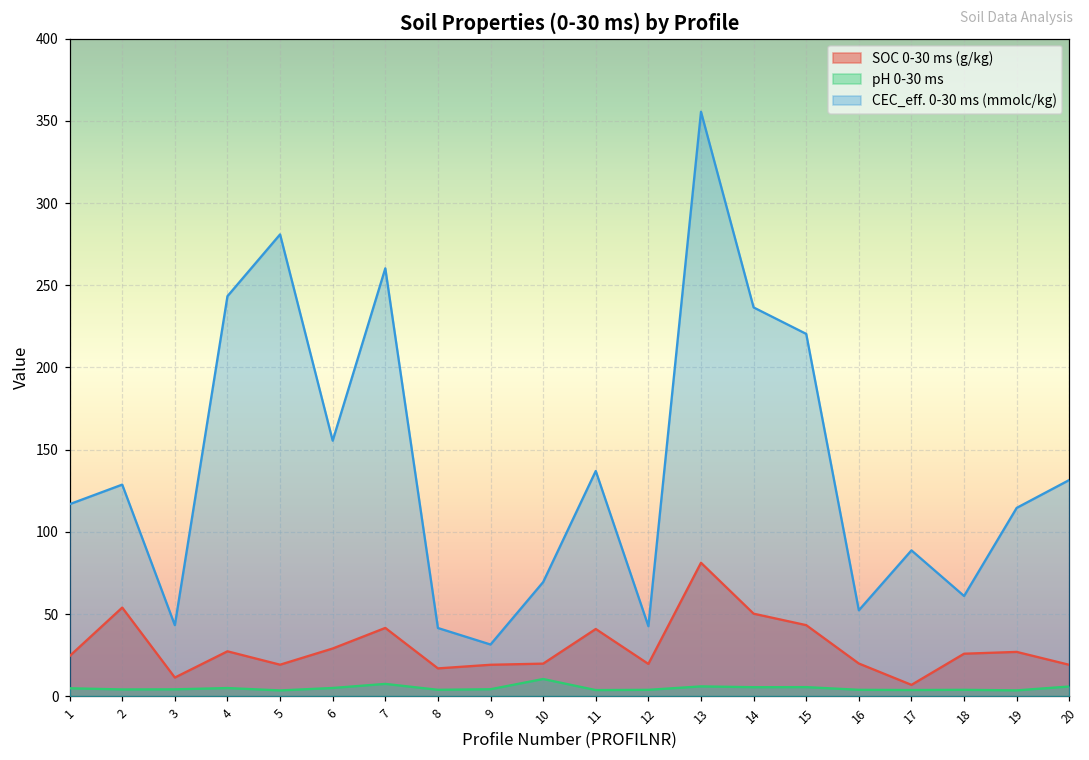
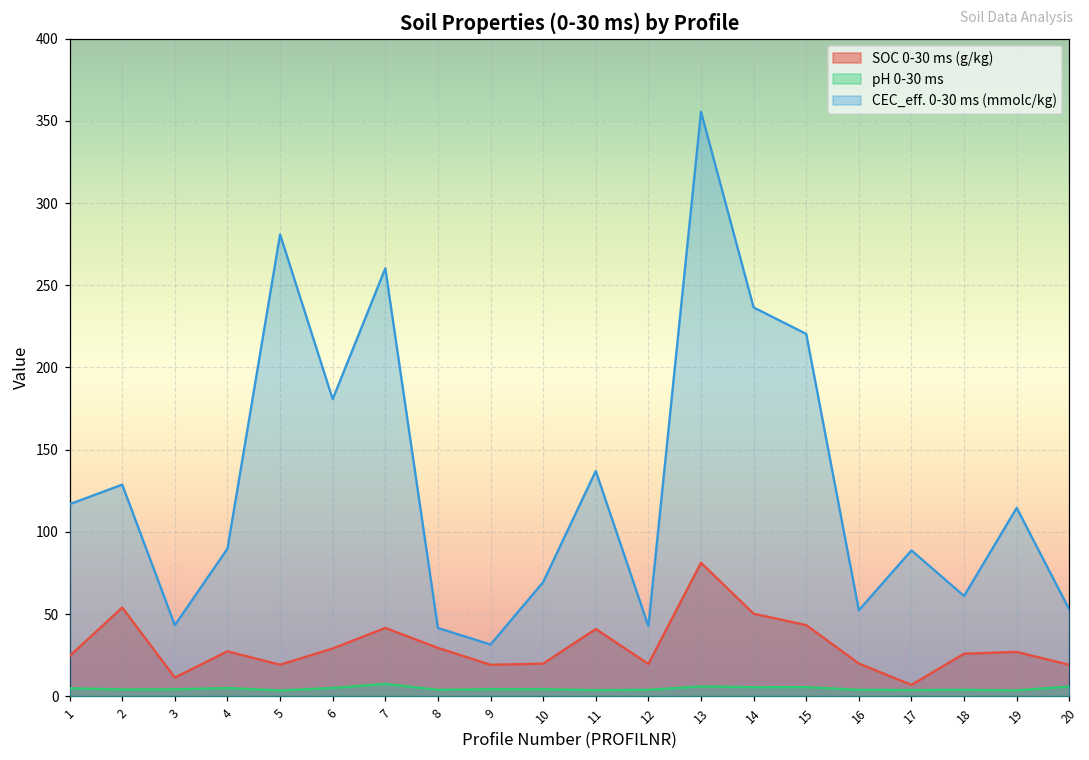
CEC_eff. 0-30 ms (mmolc/kg), 4: 243 -> 90
CEC_eff. 0-30 ms (mmolc/kg), 6: 155 -> 181
SOC 0-30 ms (g/kg), 8: 17 -> 29
pH 0-30 ms, 10: 10 -> 4
CEC_eff. 0-30 ms (mmolc/kg), 20: 131 -> 53
